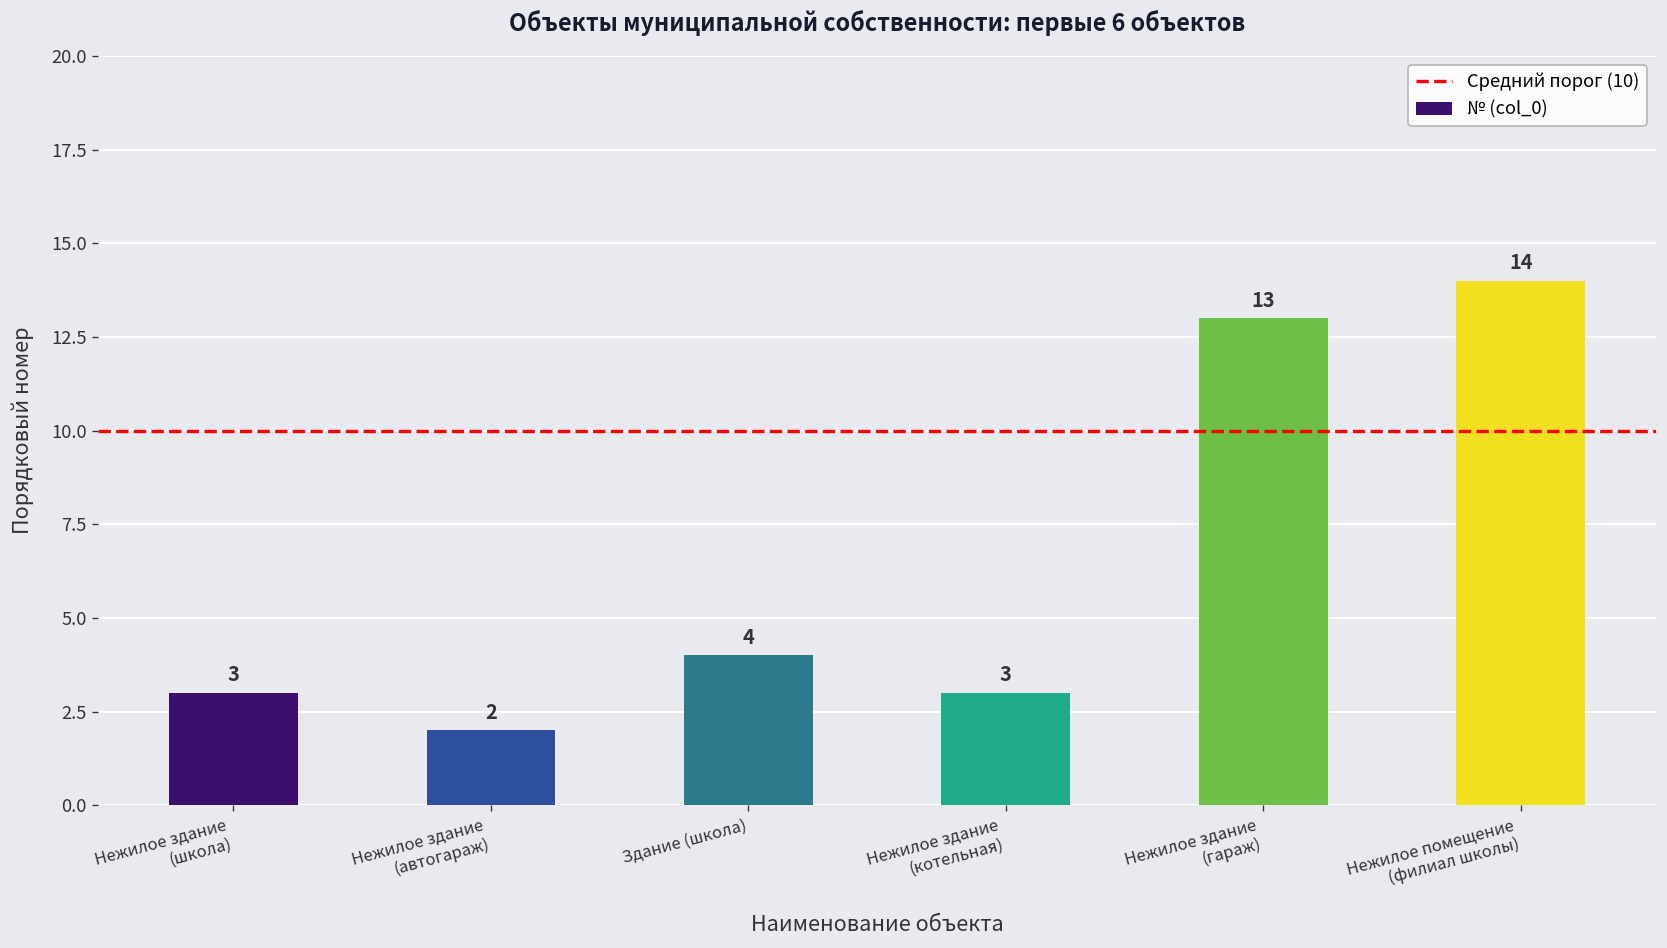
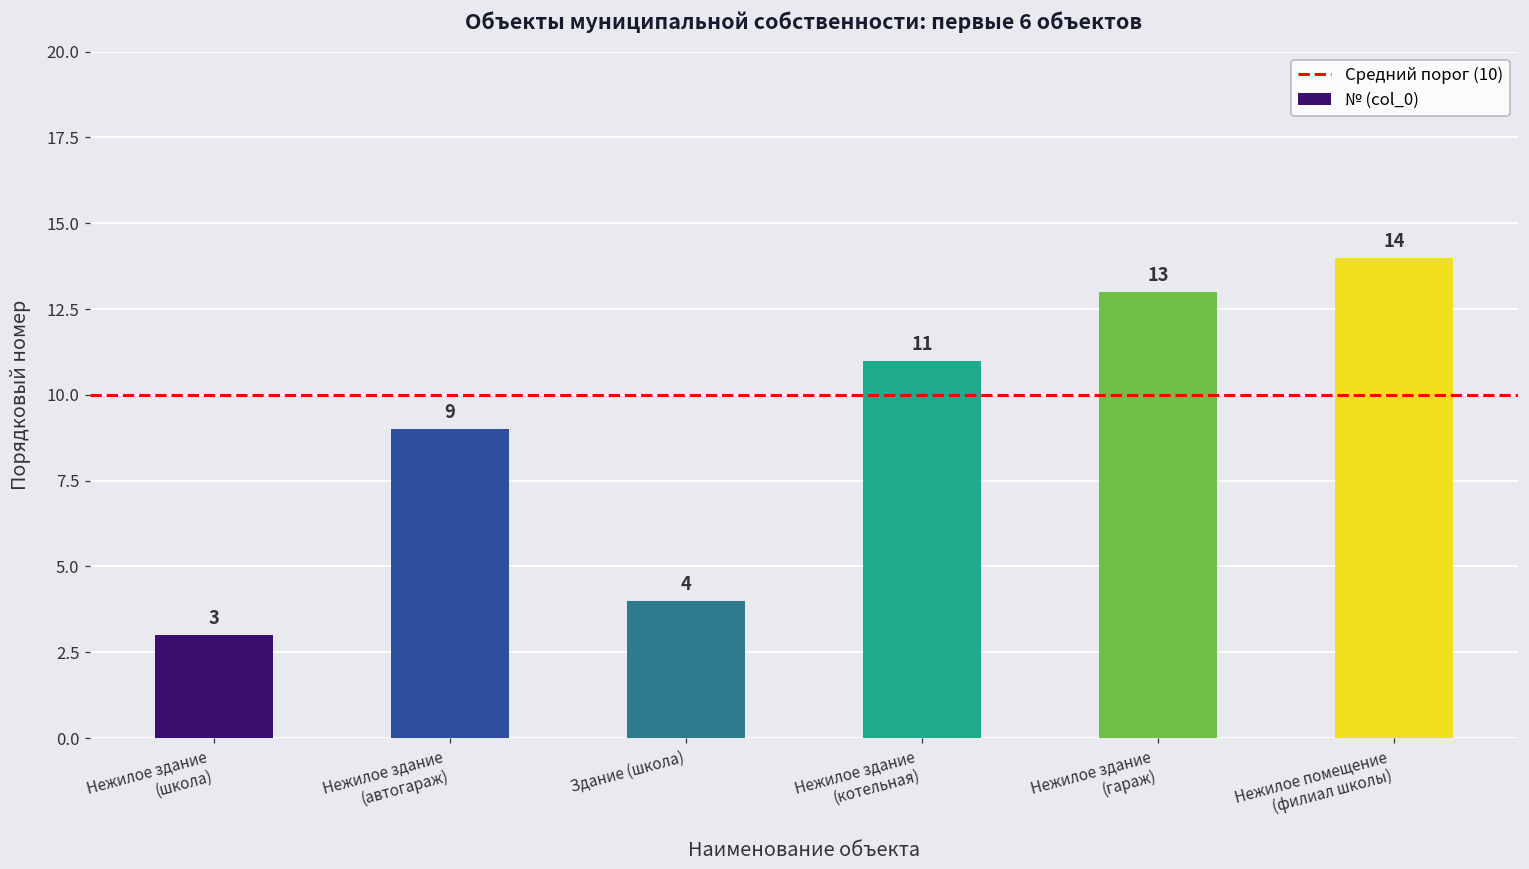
Нежилое здание (автогараж): 2 -> 9
Нежилое здание (котельная): 3 -> 11
